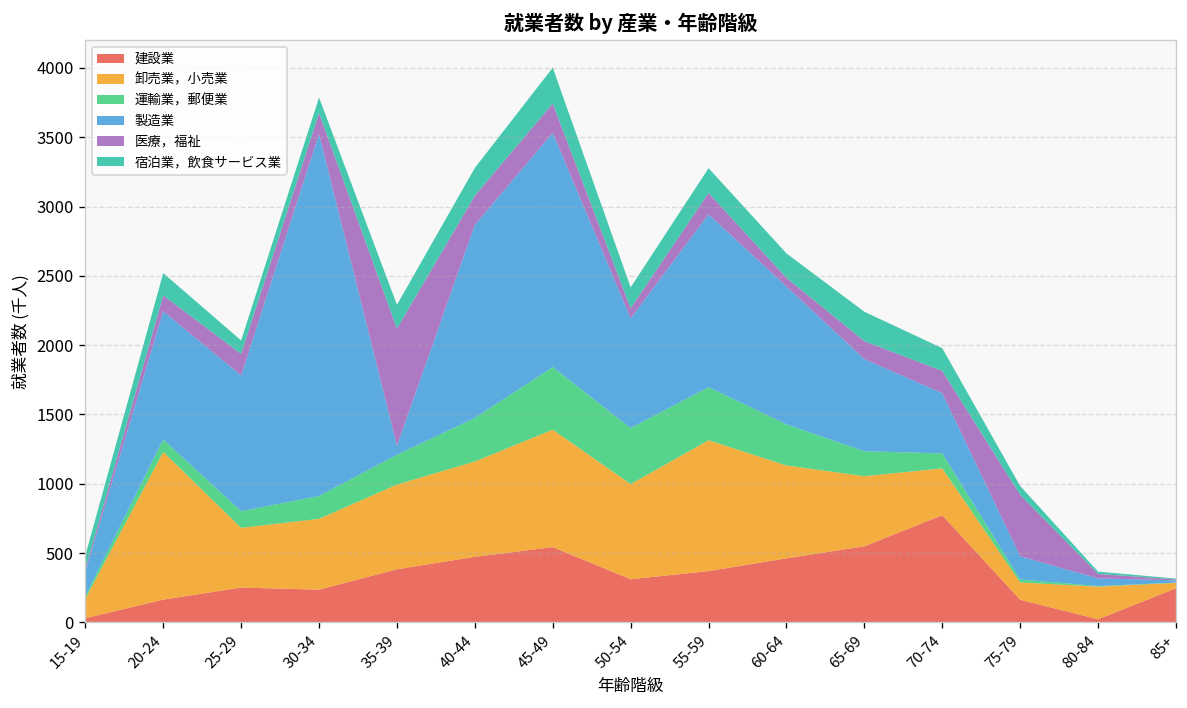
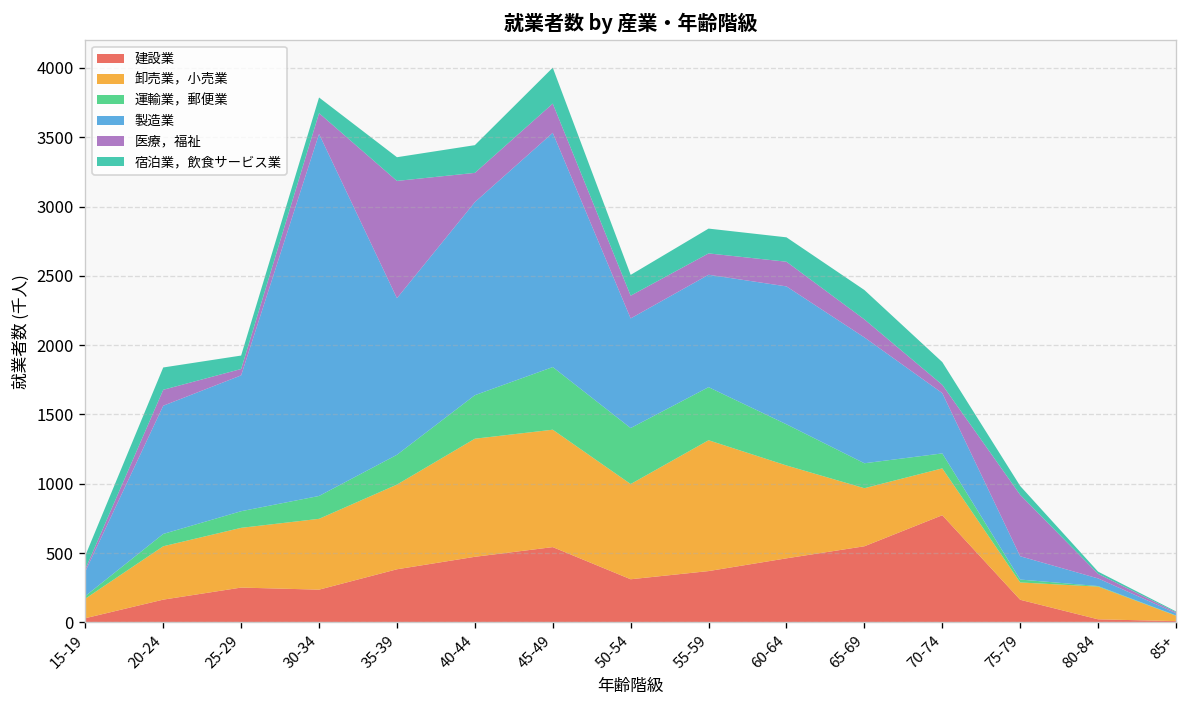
卸売業，小売業, 20-24: 1070 -> 390
医療，福祉, 25-29: 160 -> 50
製造業, 35-39: 70 -> 1130
卸売業，小売業, 40-44: 690 -> 850
医療，福祉, 50-54: 70 -> 160
製造業, 55-59: 1250 -> 810
医療，福祉, 60-64: 60 -> 180
卸売業，小売業, 65-69: 510 -> 420
製造業, 65-69: 660 -> 910
医療，福祉, 70-74: 160 -> 60
建設業, 85+: 250 -> 10
